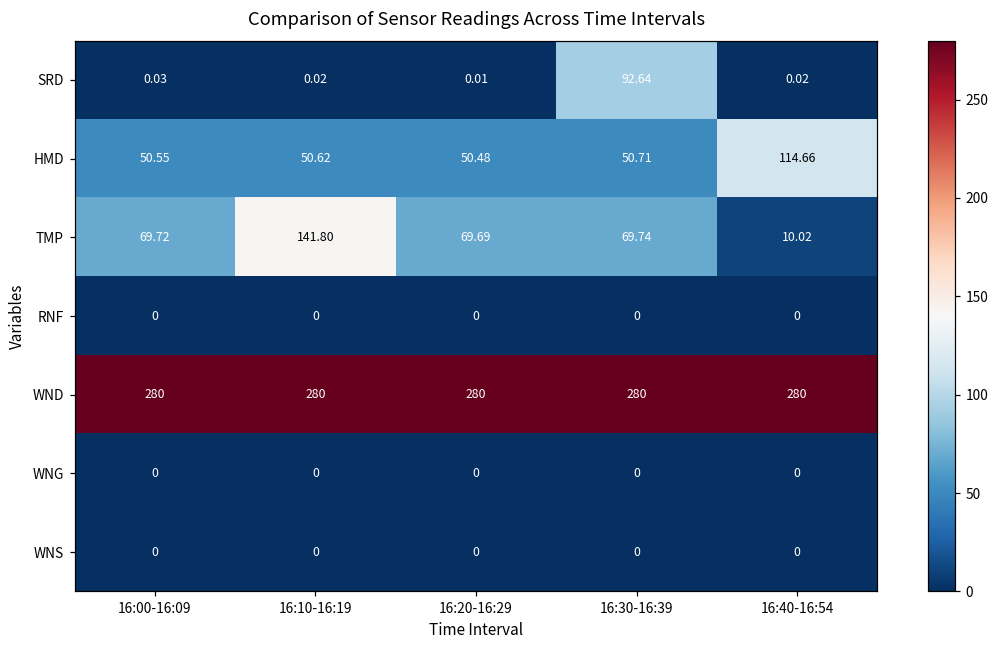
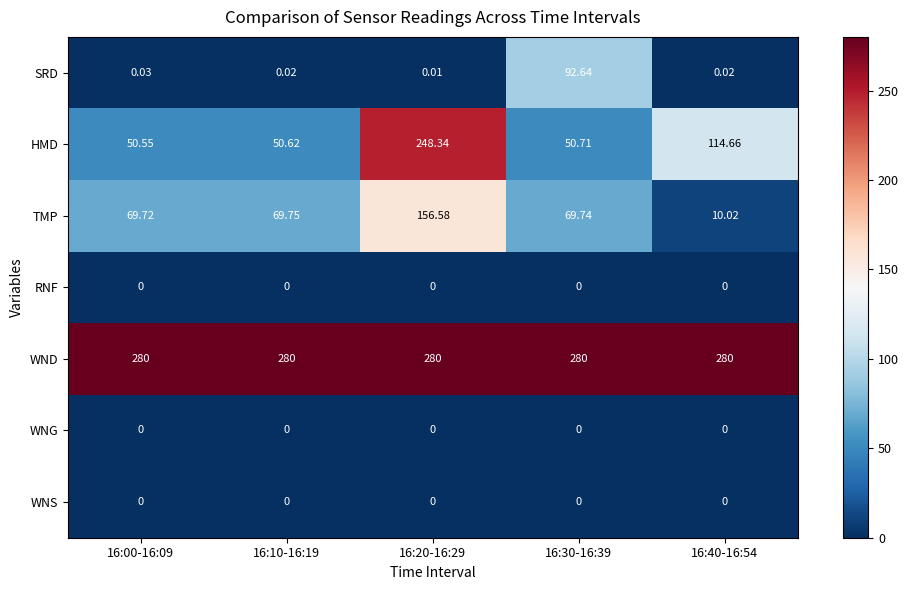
HMD, 16:20-16:29: 50.48 -> 248.34
TMP, 16:10-16:19: 141.80 -> 69.75
TMP, 16:20-16:29: 69.69 -> 156.58
